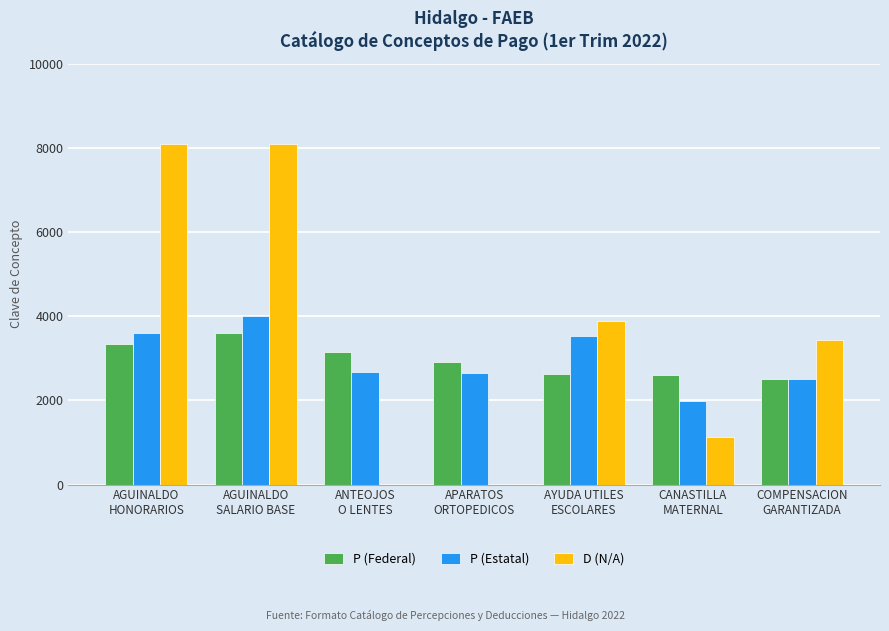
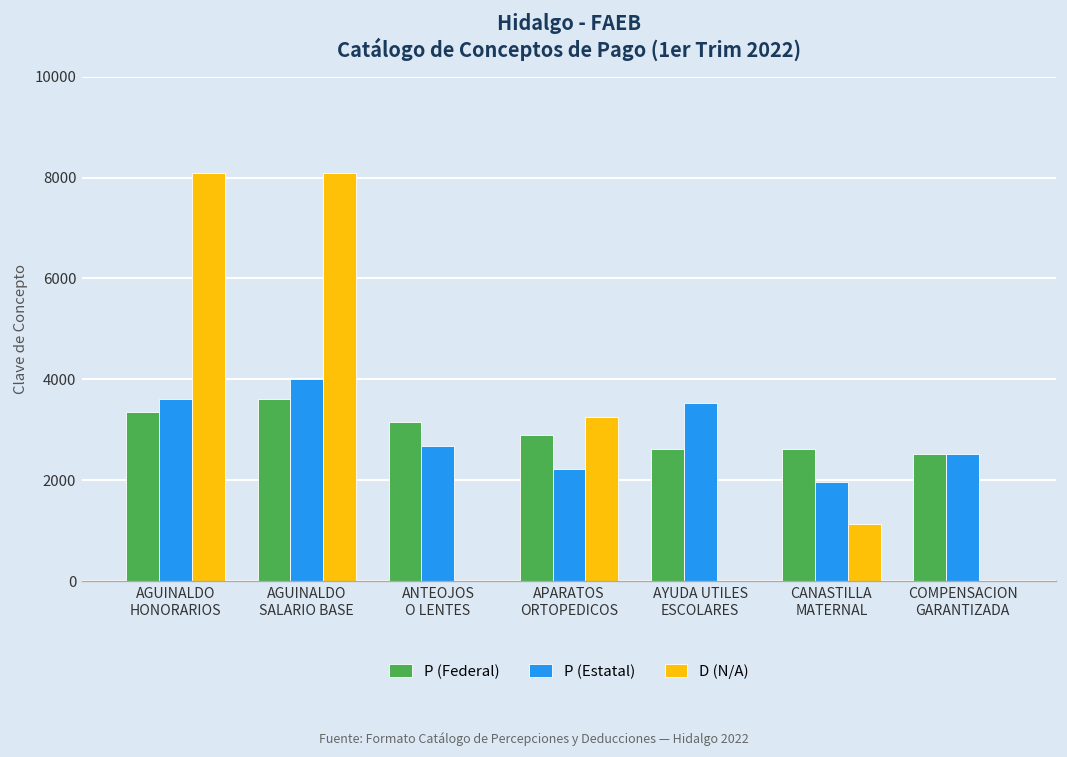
P (Estatal), APARATOS ORTOPEDICOS: 2700 -> 2200
D (N/A), APARATOS ORTOPEDICOS: 0 -> 3300
D (N/A), AYUDA UTILES ESCOLARES: 3900 -> 0
D (N/A), COMPENSACION GARANTIZADA: 3400 -> 0
